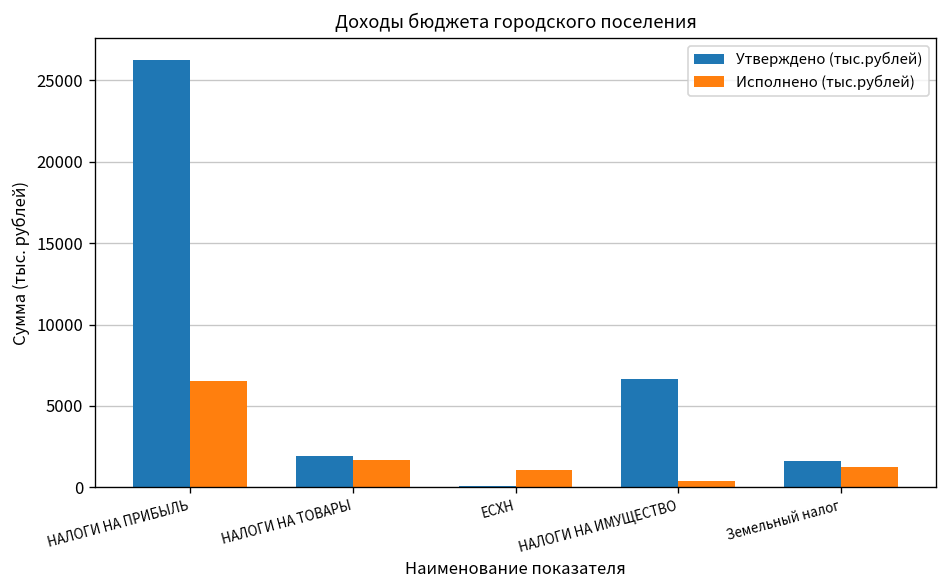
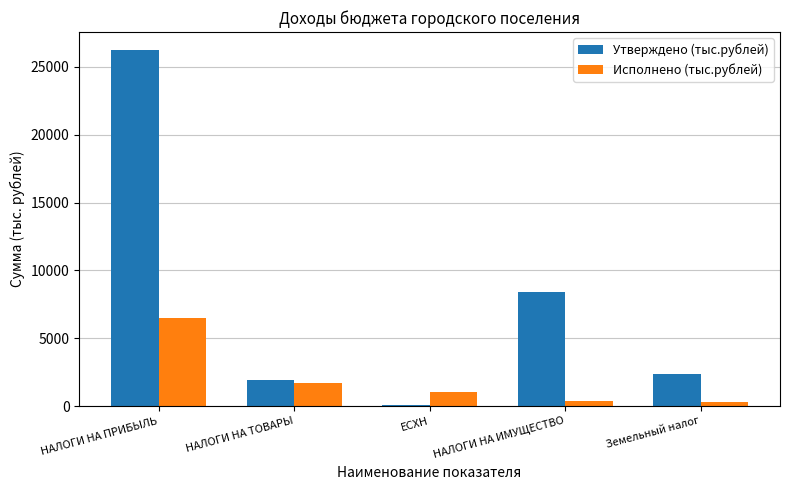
Утверждено (тыс.рублей), НАЛОГИ НА ИМУЩЕСТВО: 6600 -> 8400
Утверждено (тыс.рублей), Земельный налог: 1600 -> 2400
Исполнено (тыс.рублей), Земельный налог: 1300 -> 300
